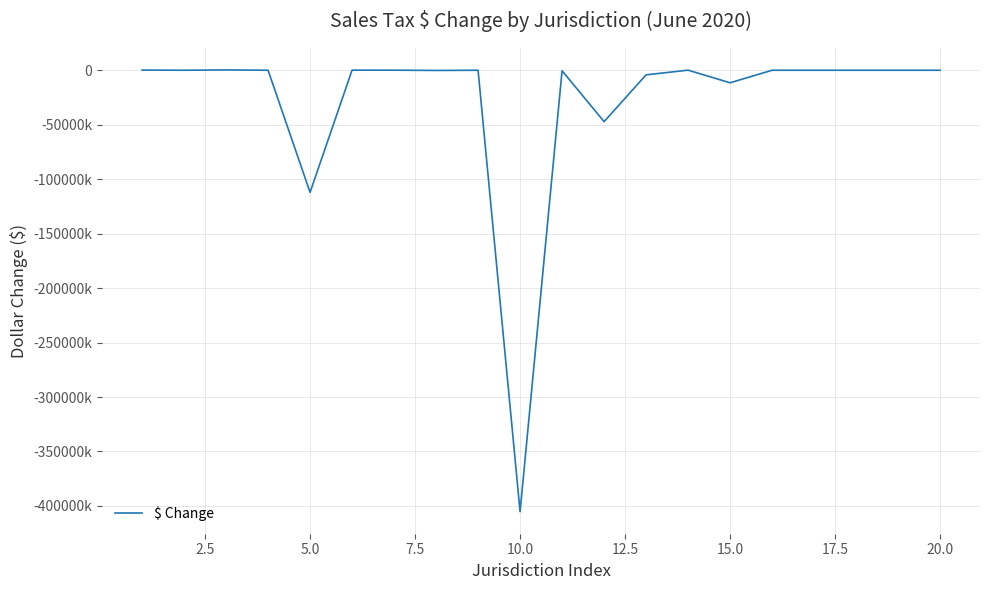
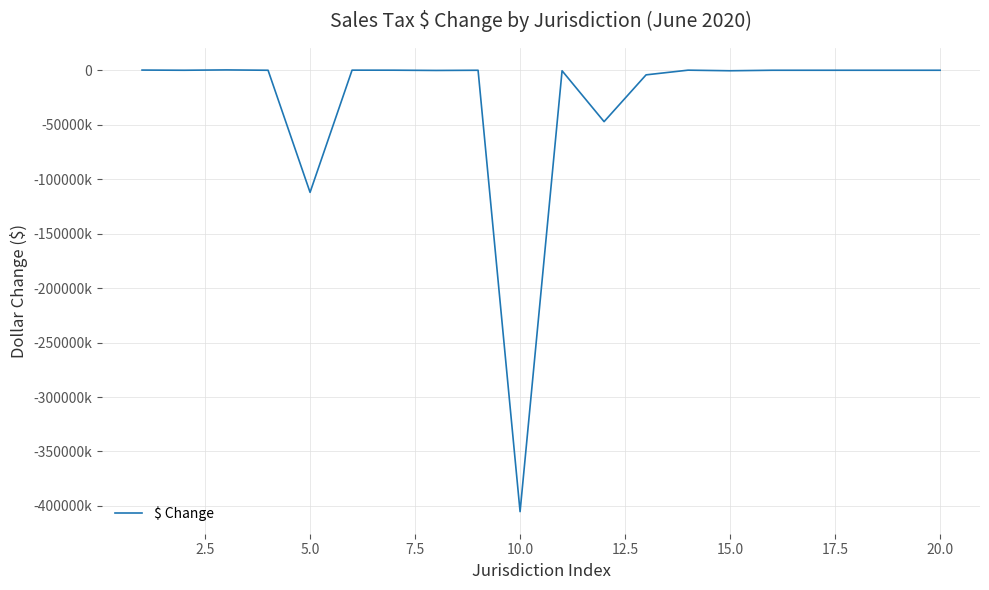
15.0: -12000000 -> 0
